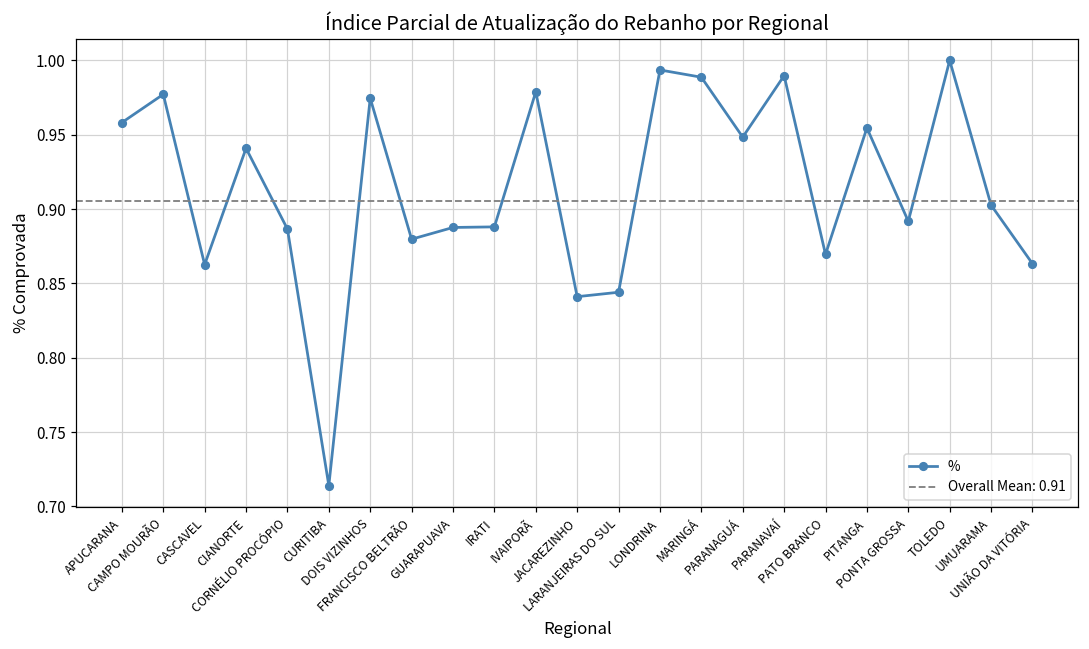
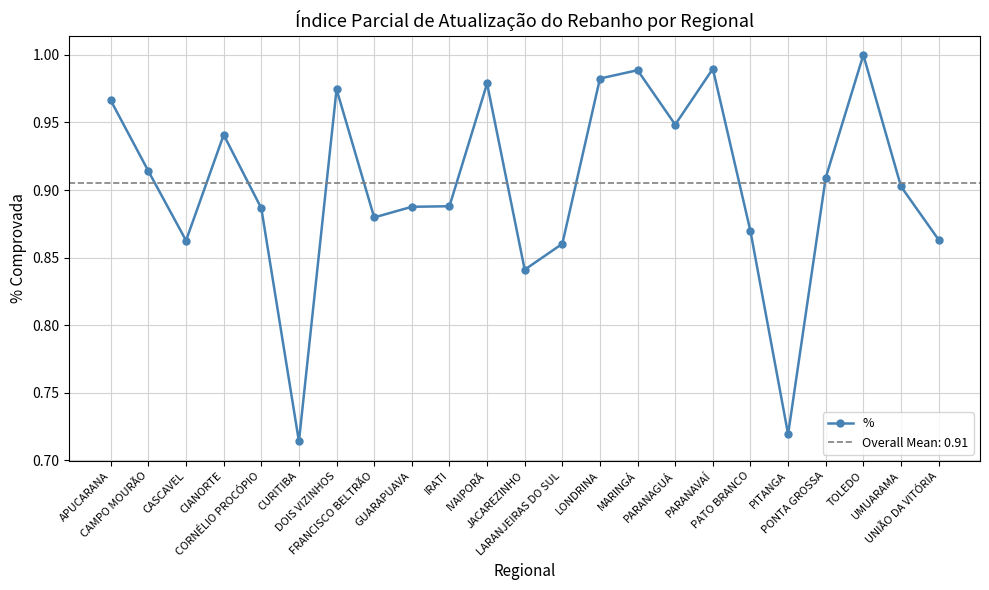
APUCARANA: 0.958 -> 0.966
CAMPO MOURÃO: 0.977 -> 0.914
LARANJEIRAS DO SUL: 0.844 -> 0.860
LONDRINA: 0.993 -> 0.982
PITANGA: 0.954 -> 0.719
PONTA GROSSA: 0.892 -> 0.909
